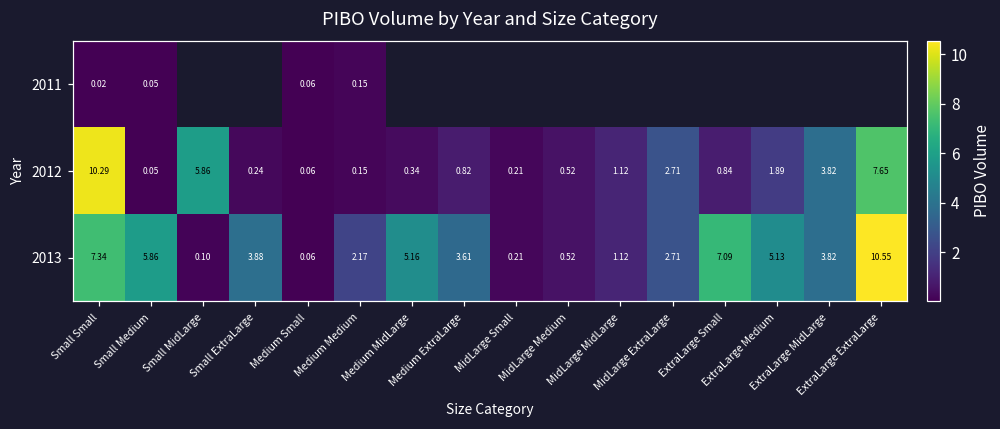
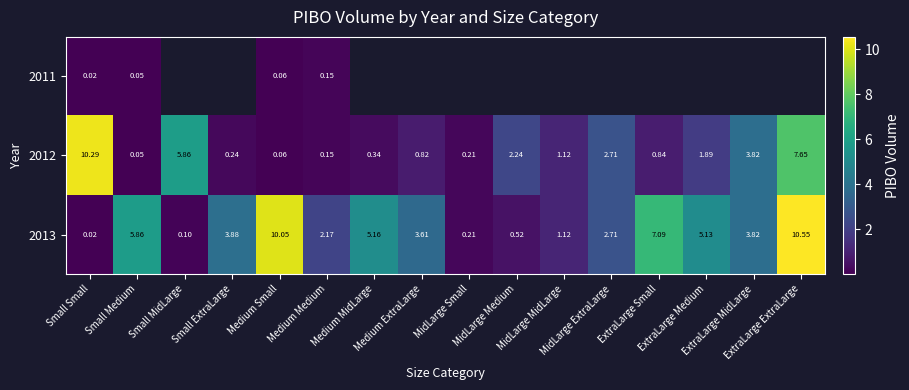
2012, MidLarge Medium: 0.52 -> 2.24
2013, Small Small: 7.34 -> 0.02
2013, Medium Small: 0.06 -> 10.05
